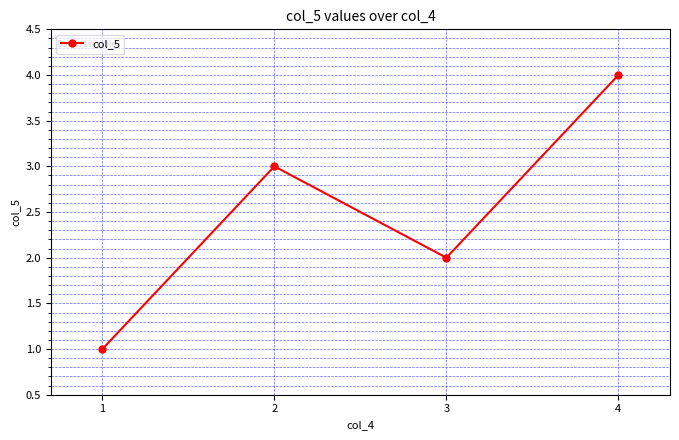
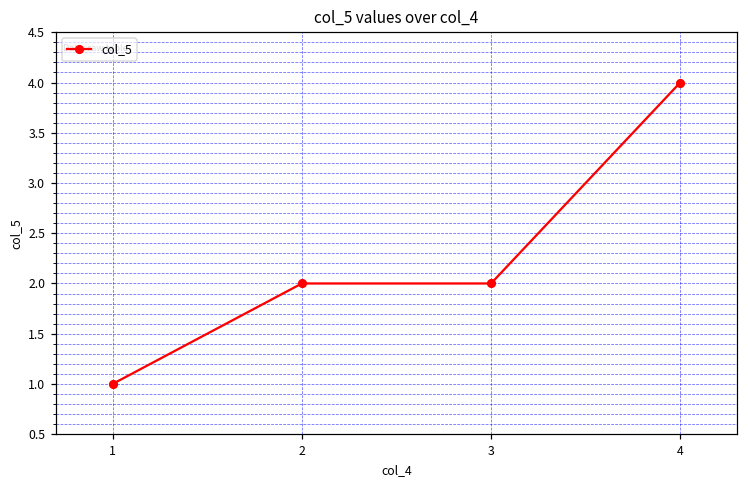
2: 3 -> 2
